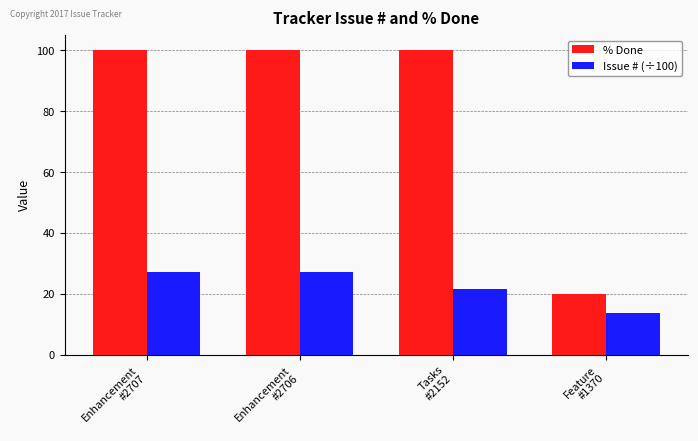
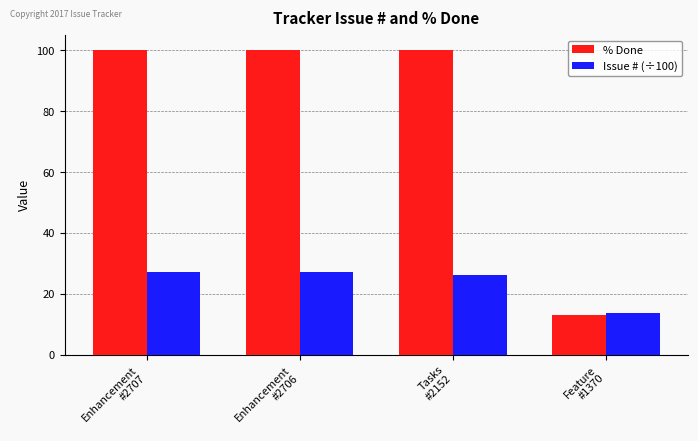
Issue # (÷100), Tasks #2152: 22 -> 26
% Done, Feature #1370: 20 -> 13
